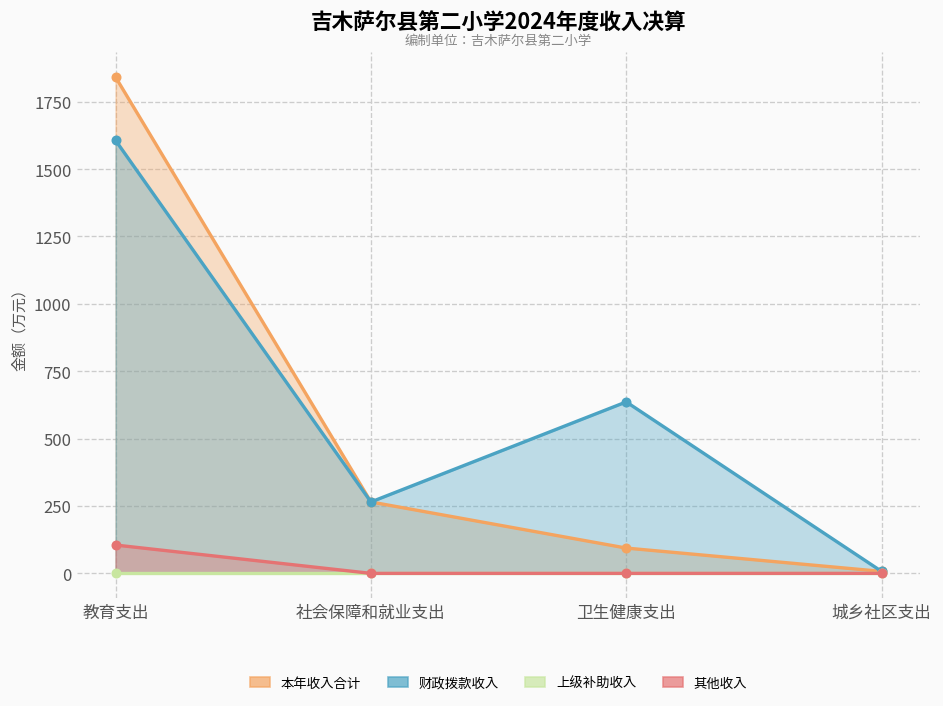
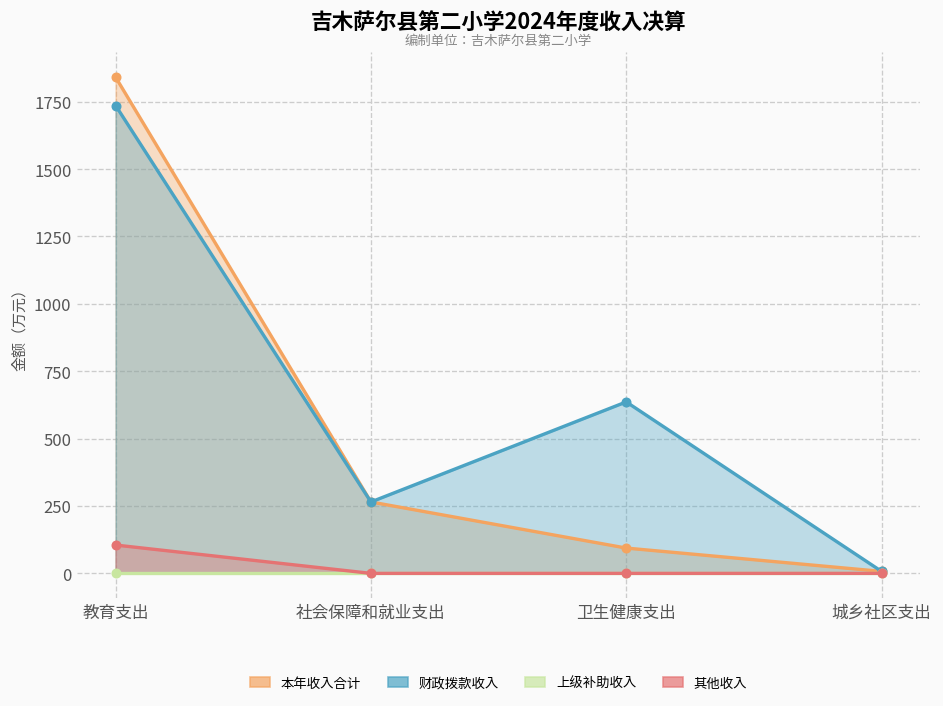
财政拨款收入, 教育支出: 1610 -> 1740
